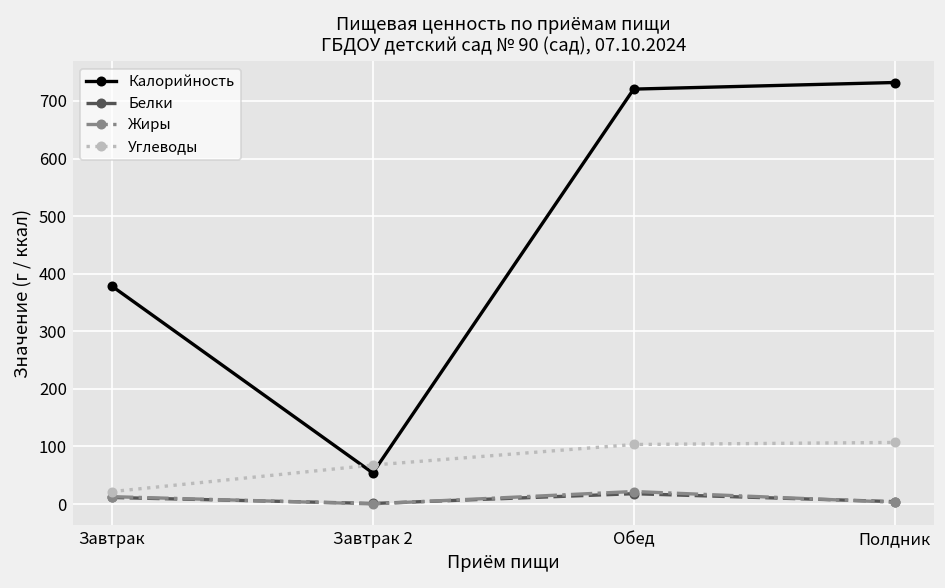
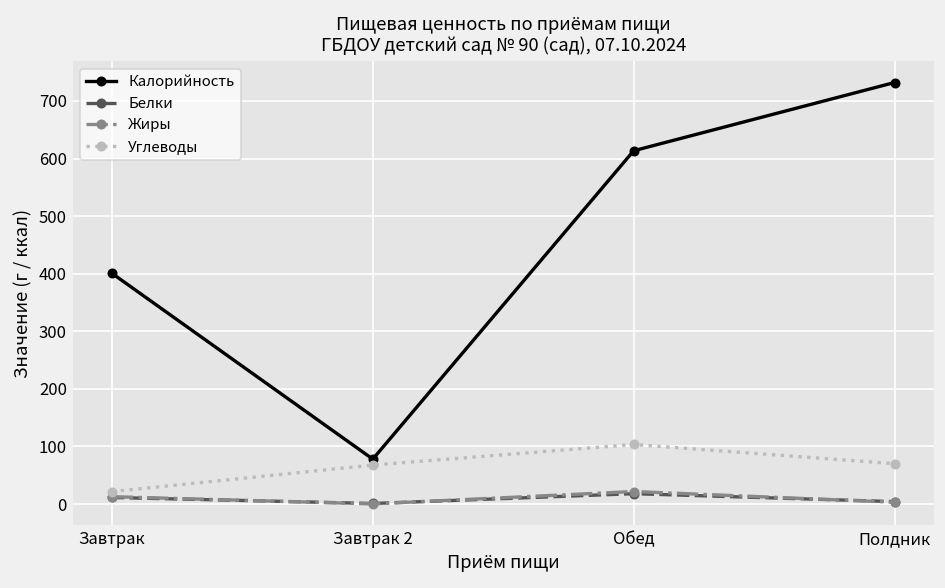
Калорийность, Завтрак: 380 -> 400
Калорийность, Завтрак 2: 50 -> 80
Калорийность, Обед: 720 -> 610
Углеводы, Полдник: 110 -> 70
